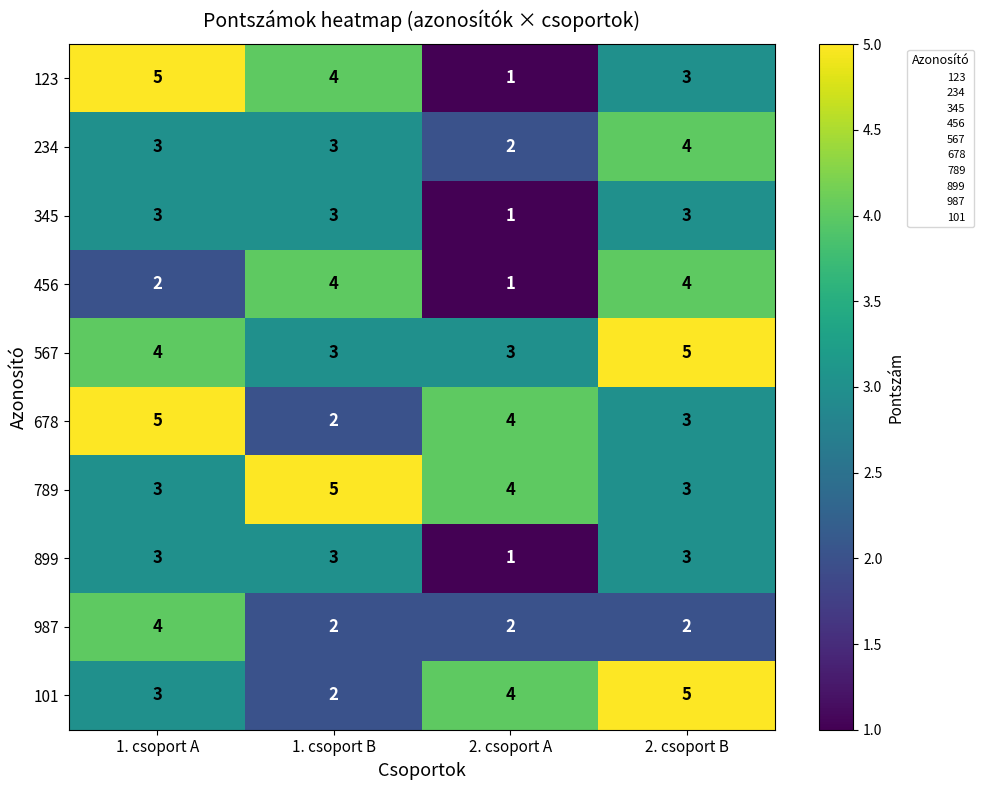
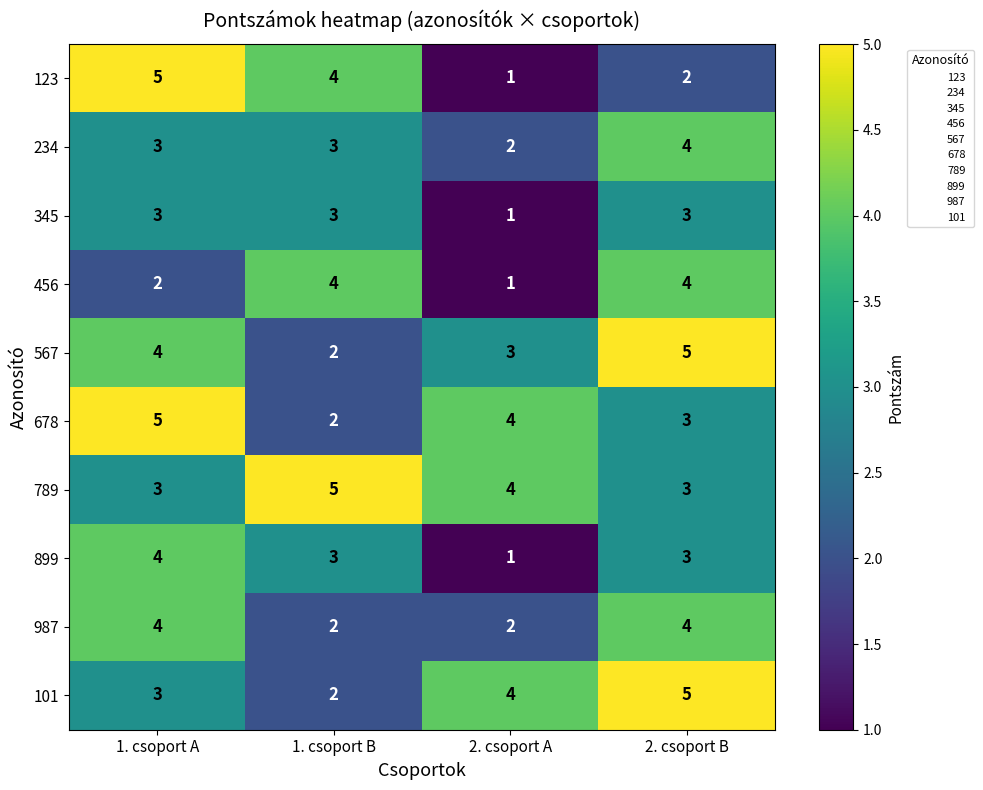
123, 2. csoport B: 3 -> 2
567, 1. csoport B: 3 -> 2
899, 1. csoport A: 3 -> 4
987, 2. csoport B: 2 -> 4
